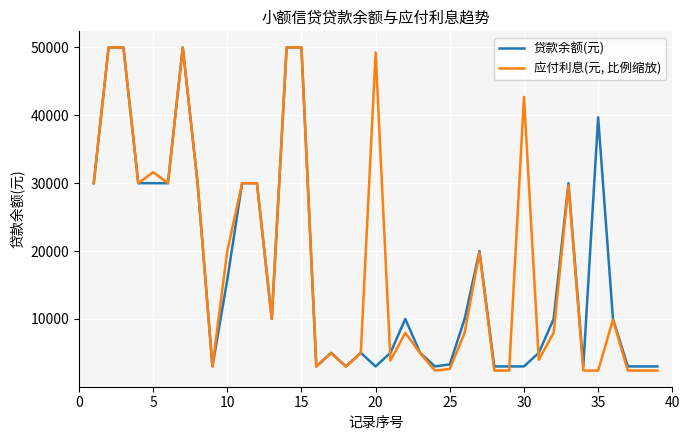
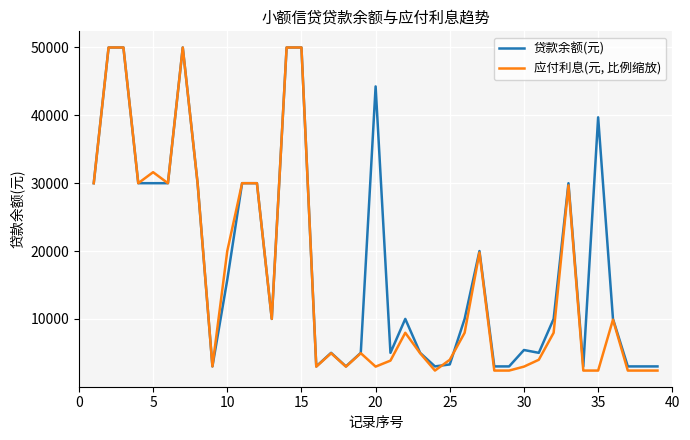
贷款余额(元), 20: 3000 -> 44000
应付利息(元, 比例缩放), 20: 49000 -> 3000
应付利息(元, 比例缩放), 25: 3000 -> 4000
贷款余额(元), 30: 3000 -> 5000
应付利息(元, 比例缩放), 30: 43000 -> 3000
